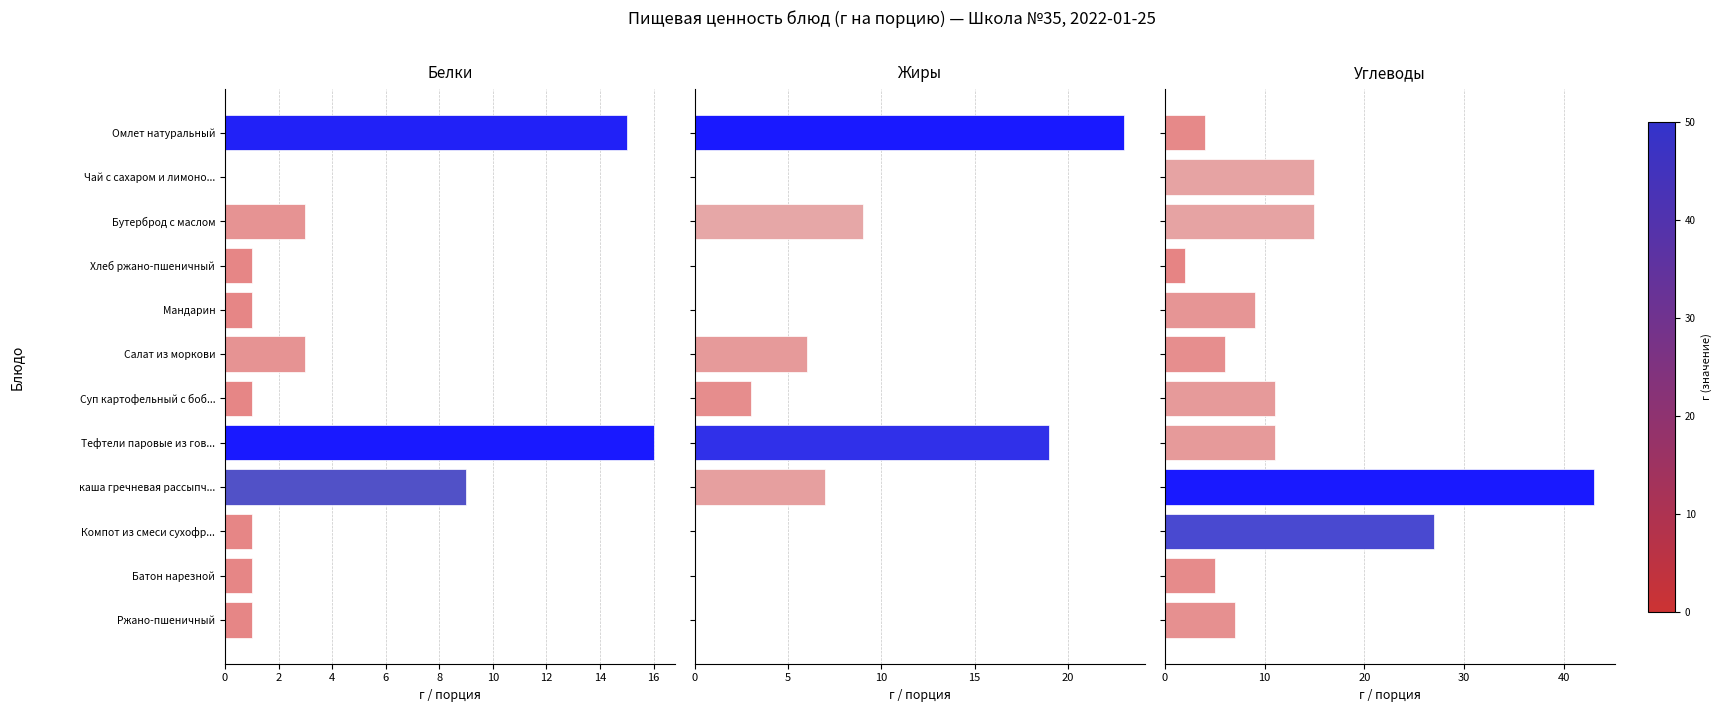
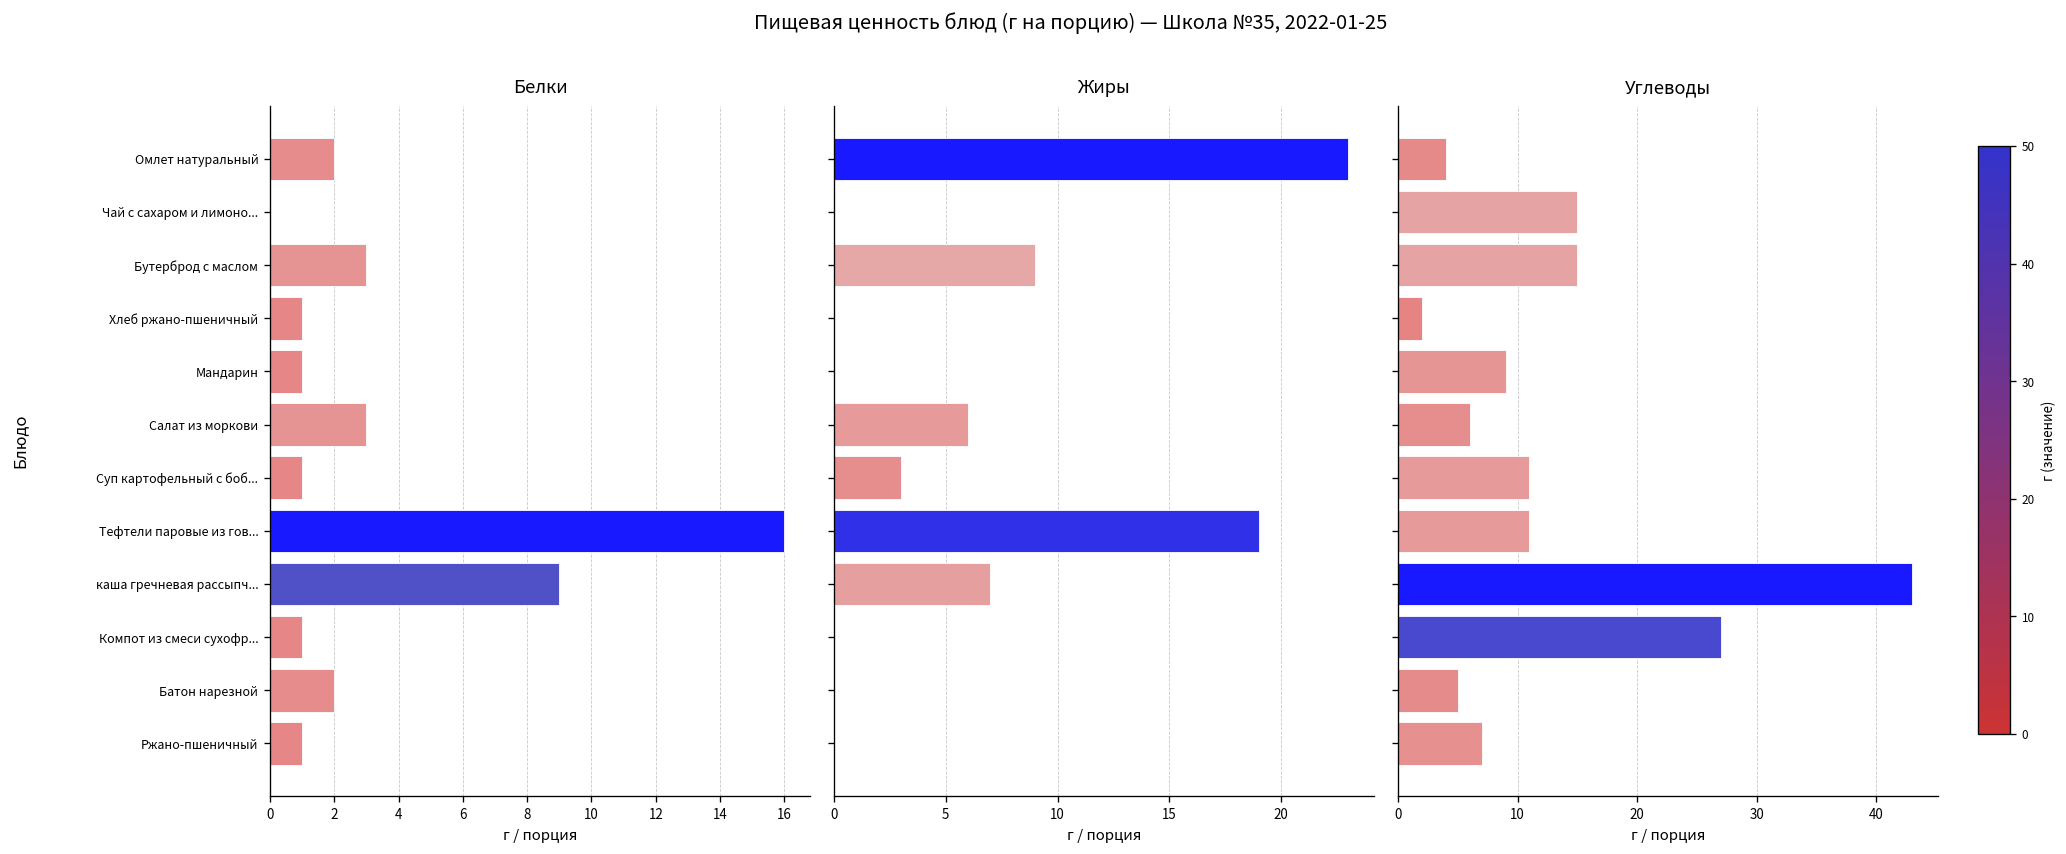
Белки, Омлет натуральный: 15 -> 2
Белки, Батон нарезной: 1 -> 2
